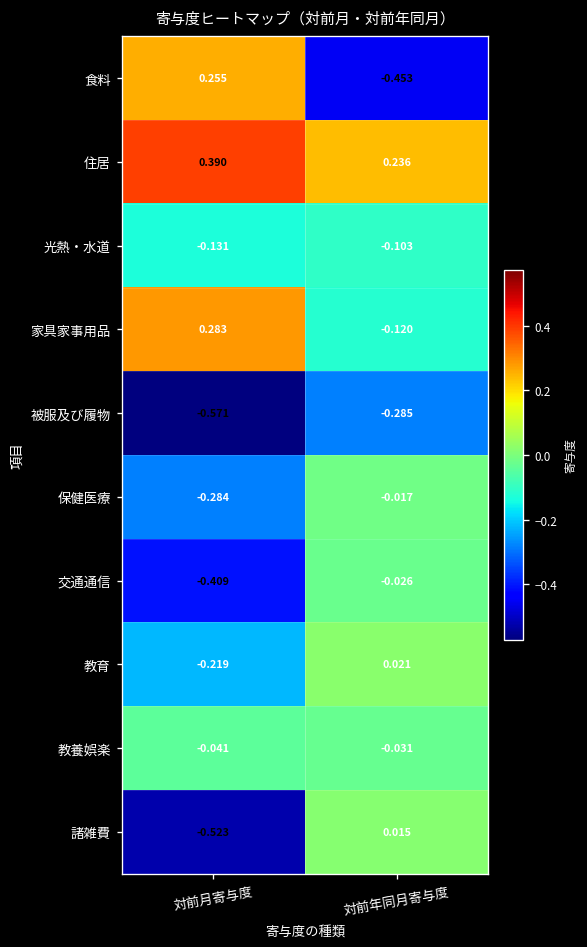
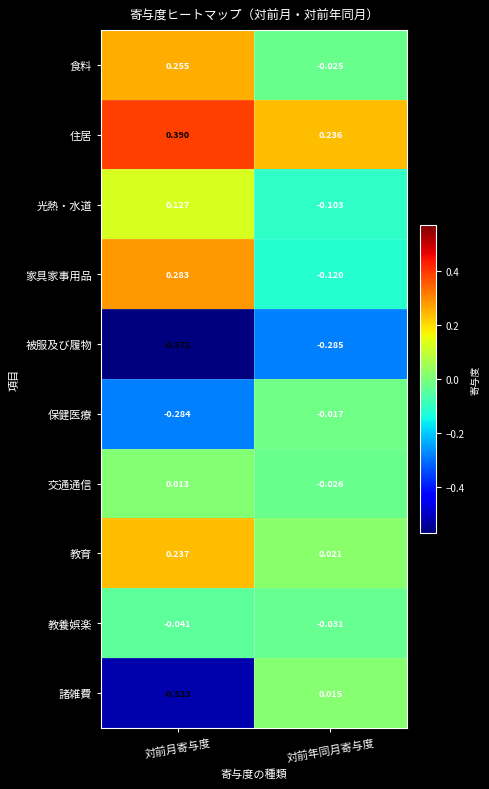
食料, 対前年同月寄与度: -0.453 -> -0.025
光熱・水道, 対前月寄与度: -0.131 -> 0.127
交通通信, 対前月寄与度: -0.409 -> 0.013
教育, 対前月寄与度: -0.219 -> 0.237
